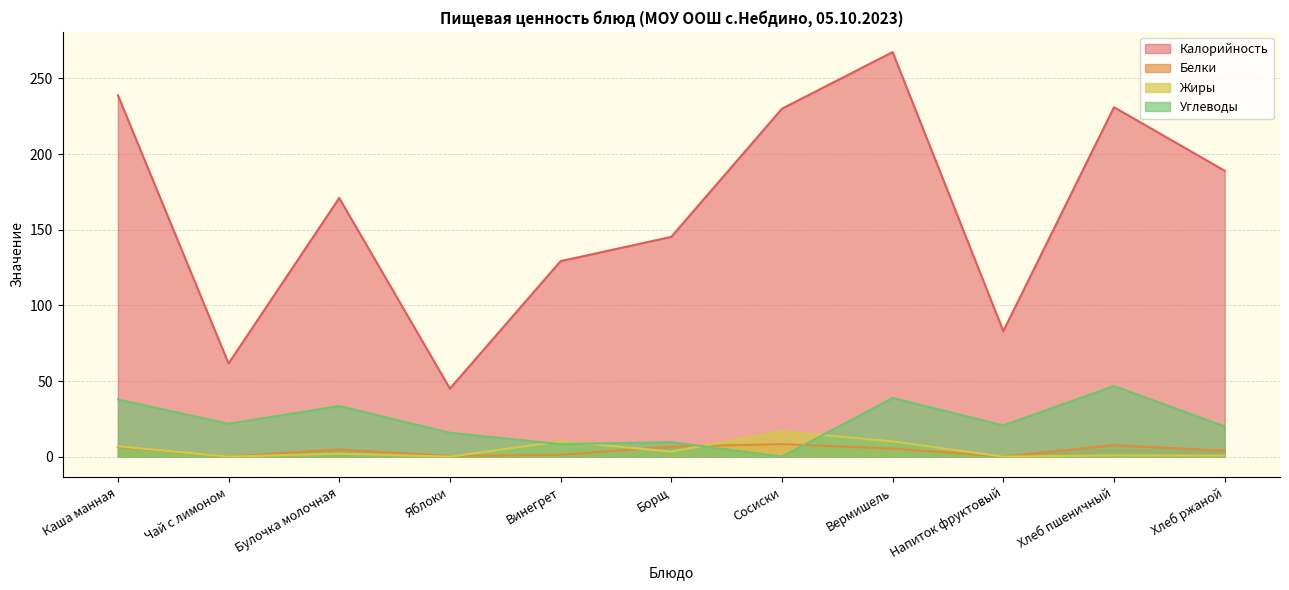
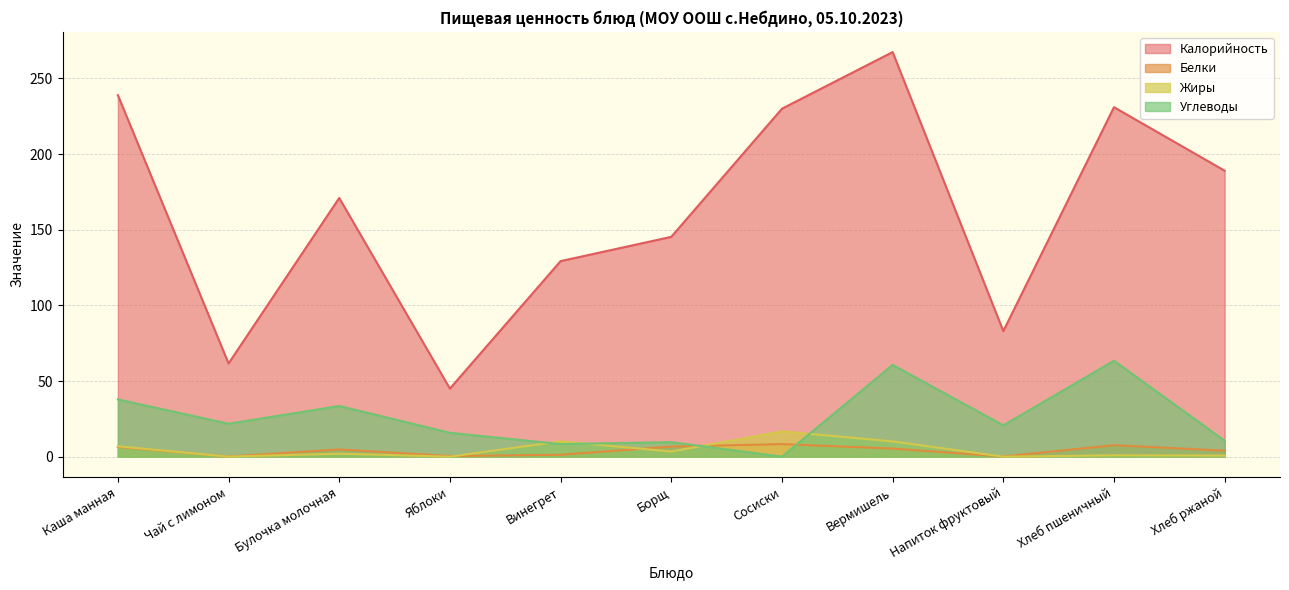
Углеводы, Вермишель: 39 -> 61
Углеводы, Хлеб пшеничный: 47 -> 63
Углеводы, Хлеб ржаной: 20 -> 11
